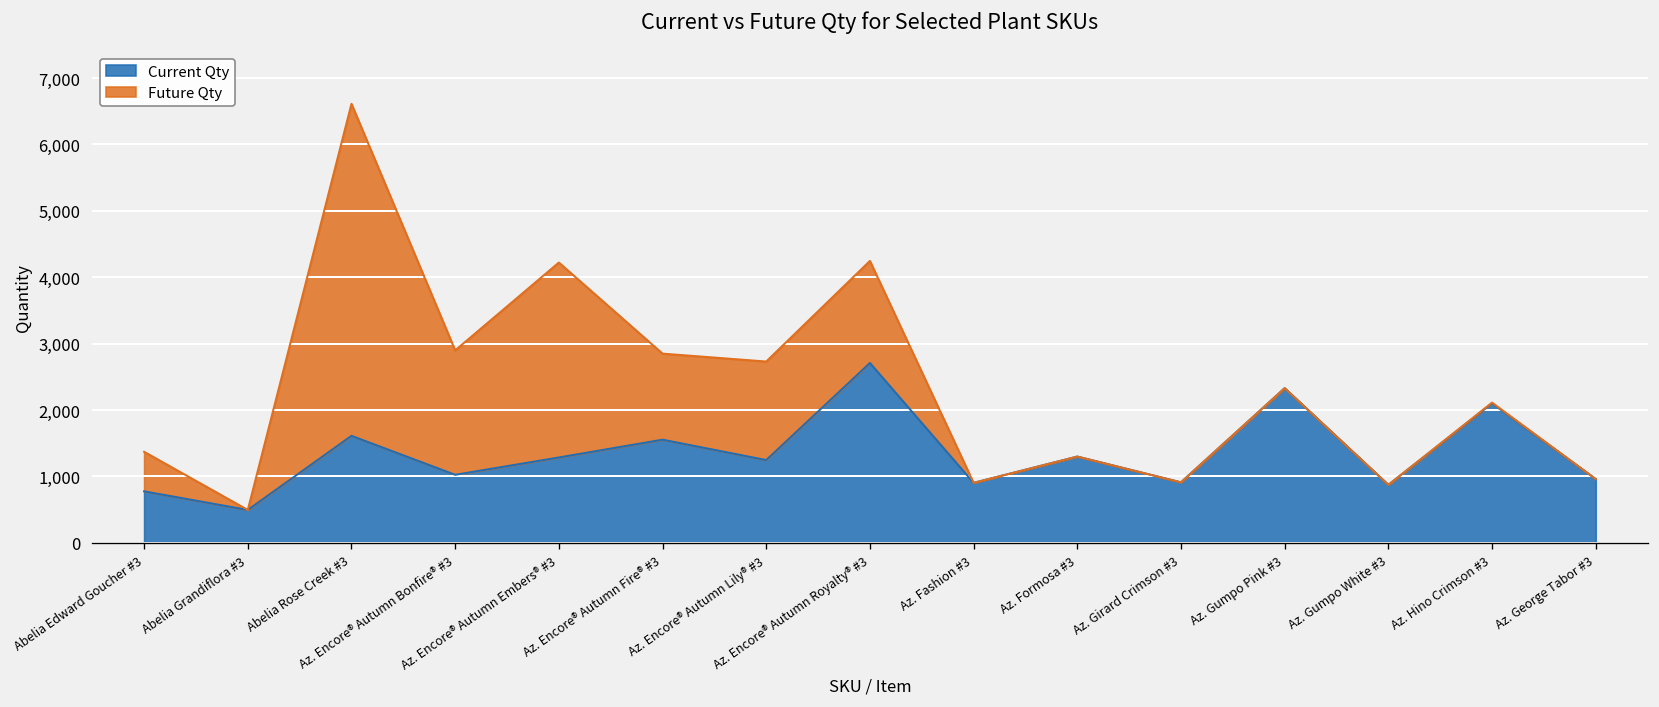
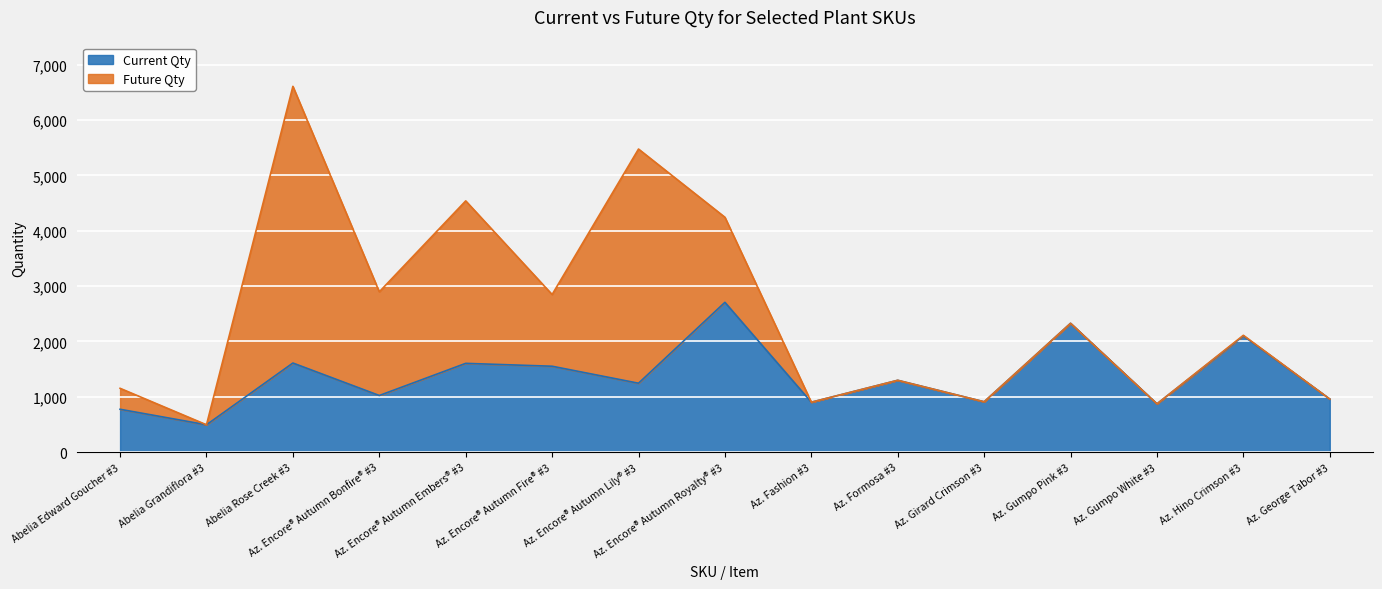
Future Qty, Abelia Edward Goucher #3: 600 -> 400
Current Qty, Az. Encore® Autumn Embers® #3: 1,300 -> 1,600
Future Qty, Az. Encore® Autumn Lily® #3: 1,500 -> 4,200
